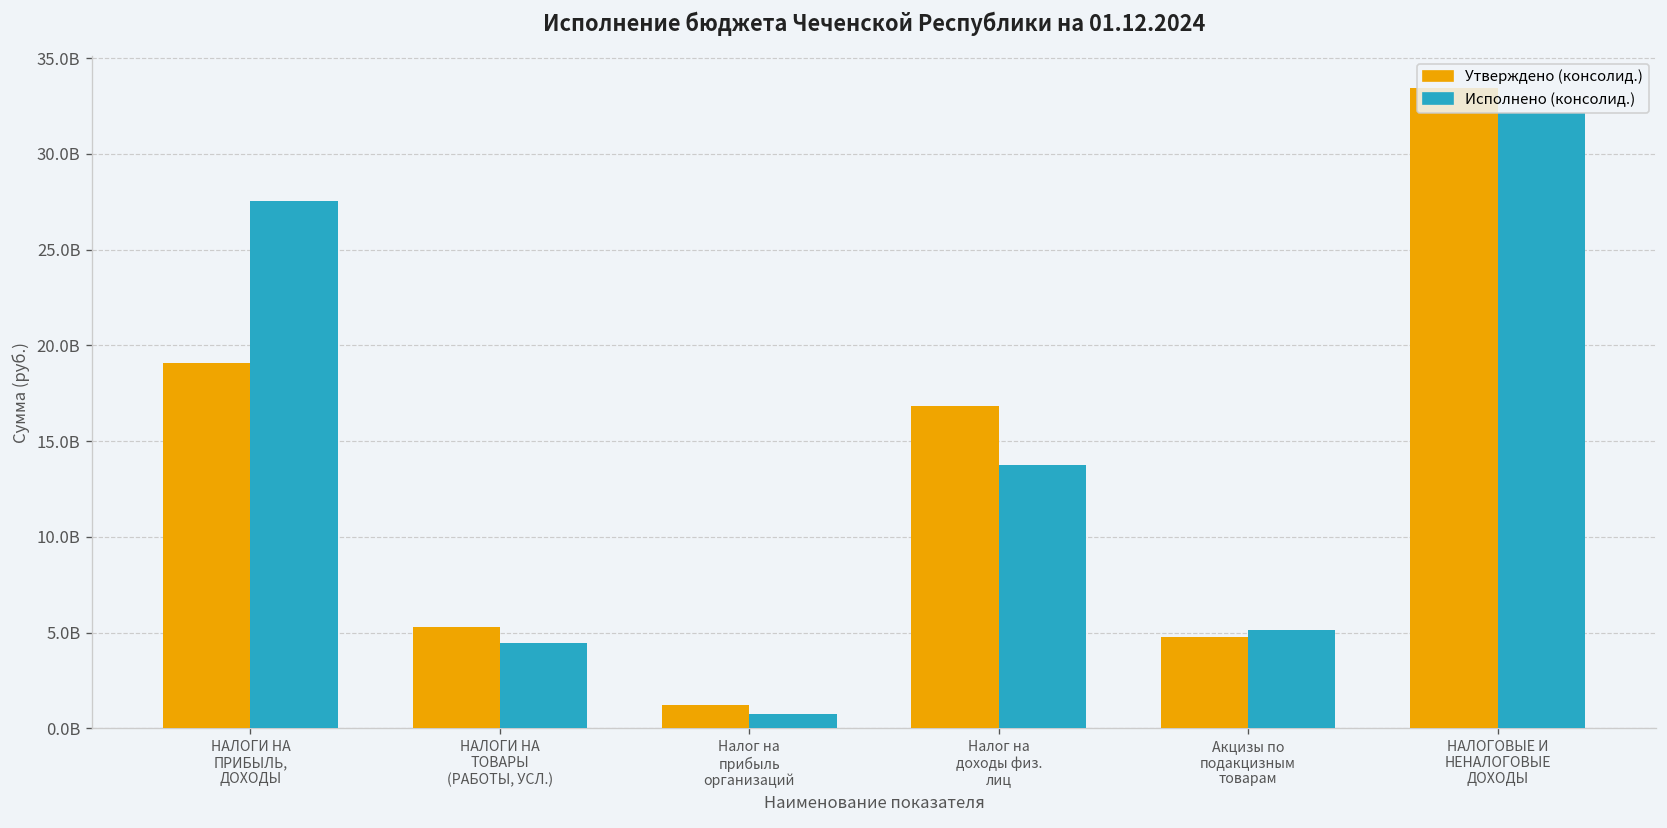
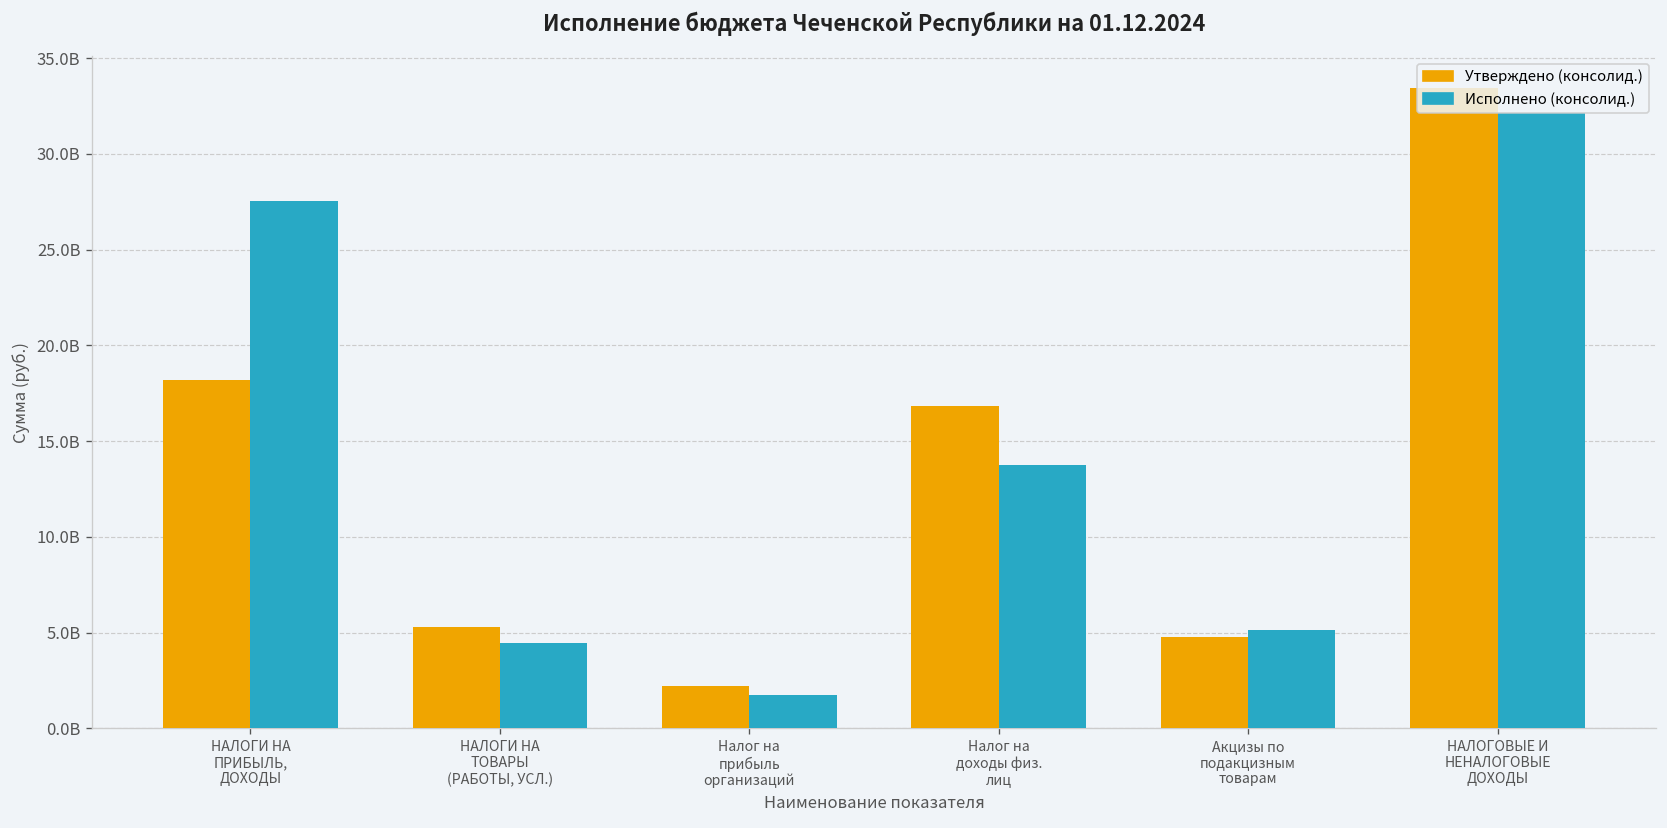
Утверждено (консолид.), НАЛОГИ НА ПРИБЫЛЬ, ДОХОДЫ: 19100000000 -> 18200000000
Утверждено (консолид.), Налог на прибыль организаций: 1200000000 -> 2200000000
Исполнено (консолид.), Налог на прибыль организаций: 700000000 -> 1700000000
